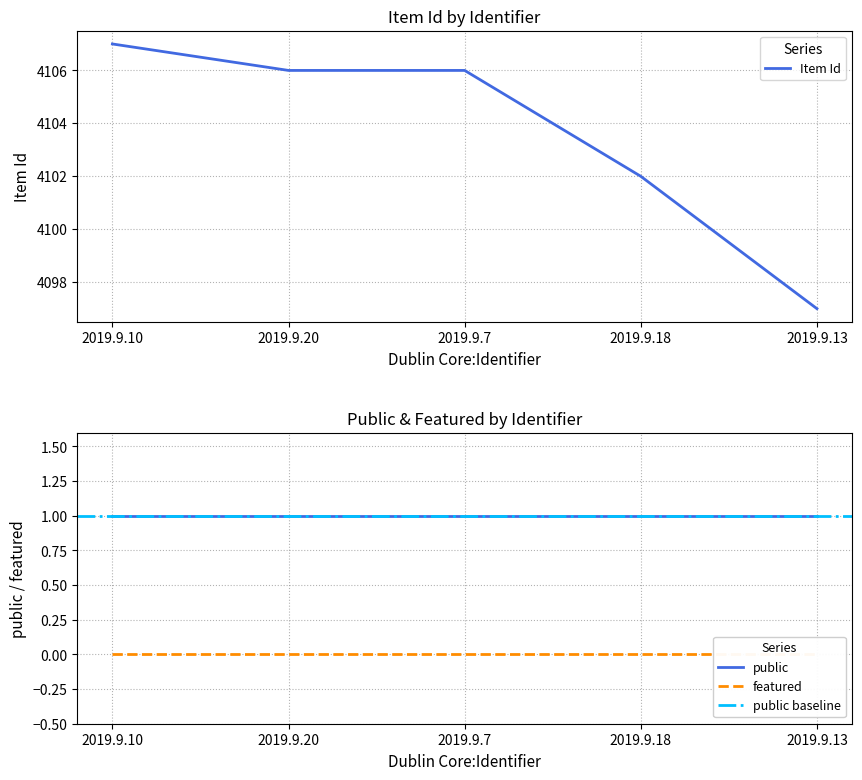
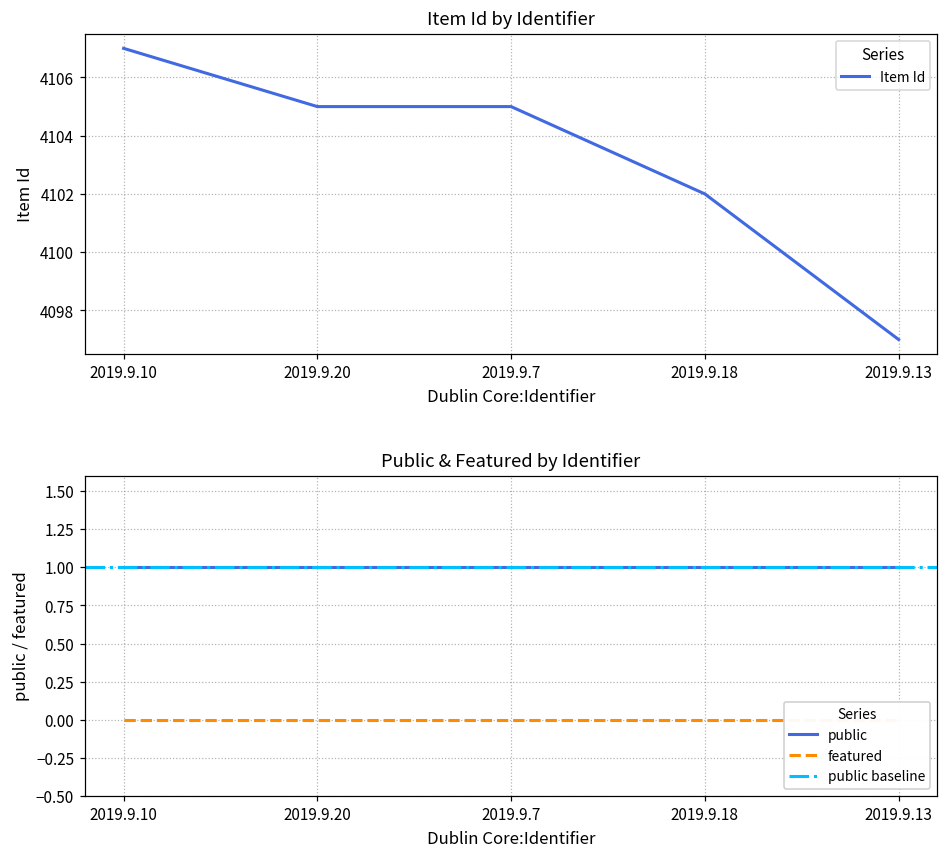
Item Id by Identifier, 2019.9.20: 4106 -> 4105
Item Id by Identifier, 2019.9.7: 4106 -> 4105
